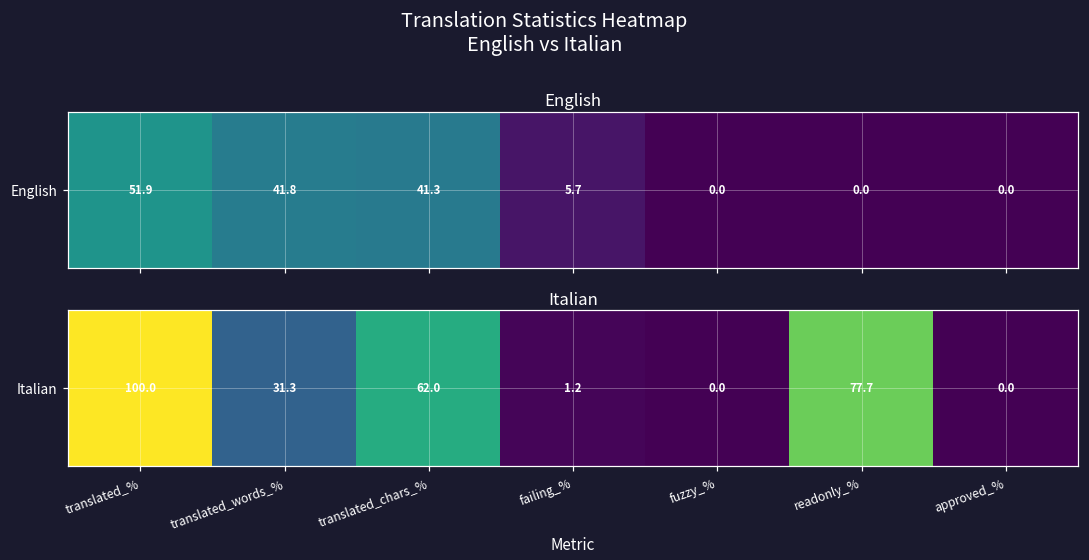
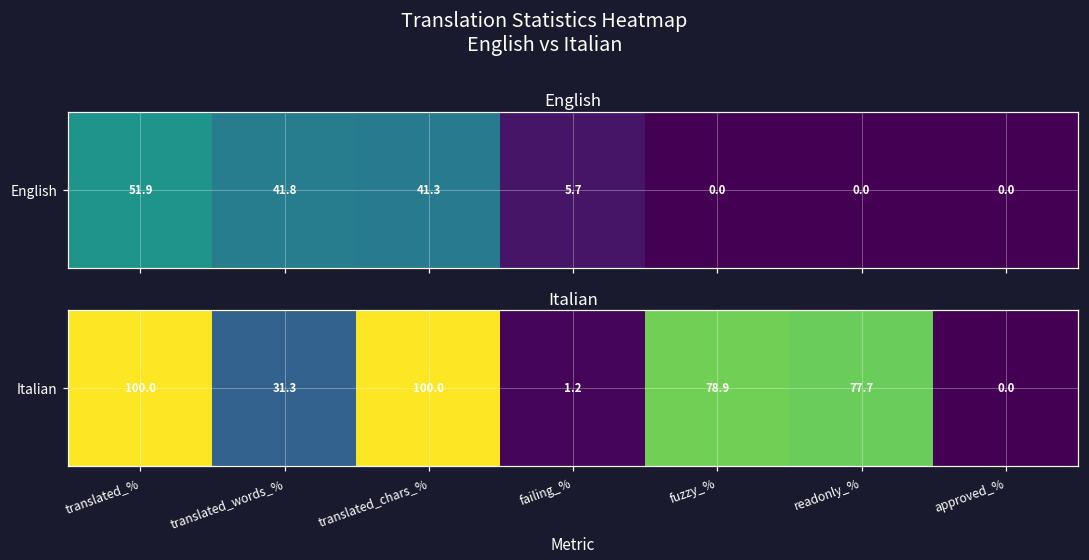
Italian, Italian, translated_chars_%: 62.0 -> 100.0
Italian, Italian, fuzzy_%: 0.0 -> 78.9
